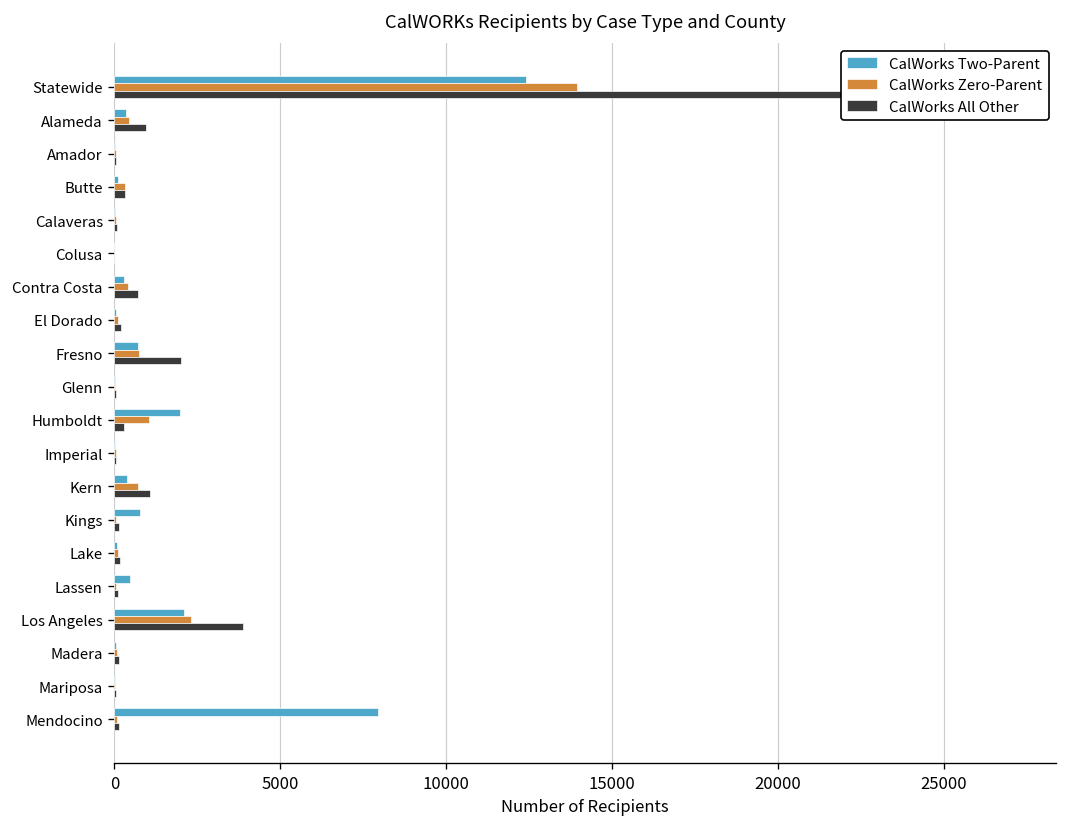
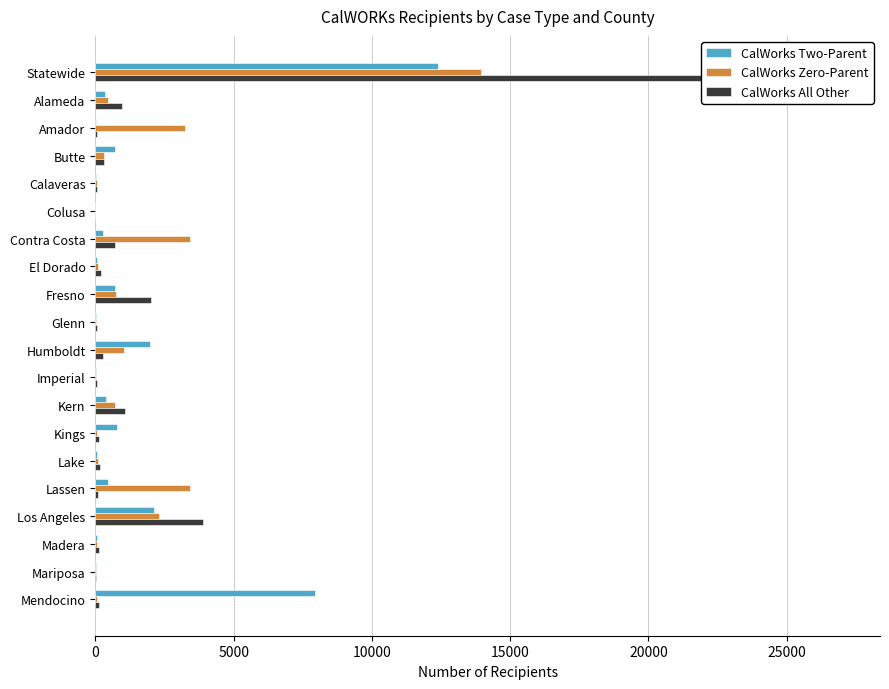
CalWorks Zero-Parent, Amador: 0 -> 3200
CalWorks Two-Parent, Butte: 100 -> 700
CalWorks Zero-Parent, Contra Costa: 400 -> 3400
CalWorks Zero-Parent, Lassen: 100 -> 3400
